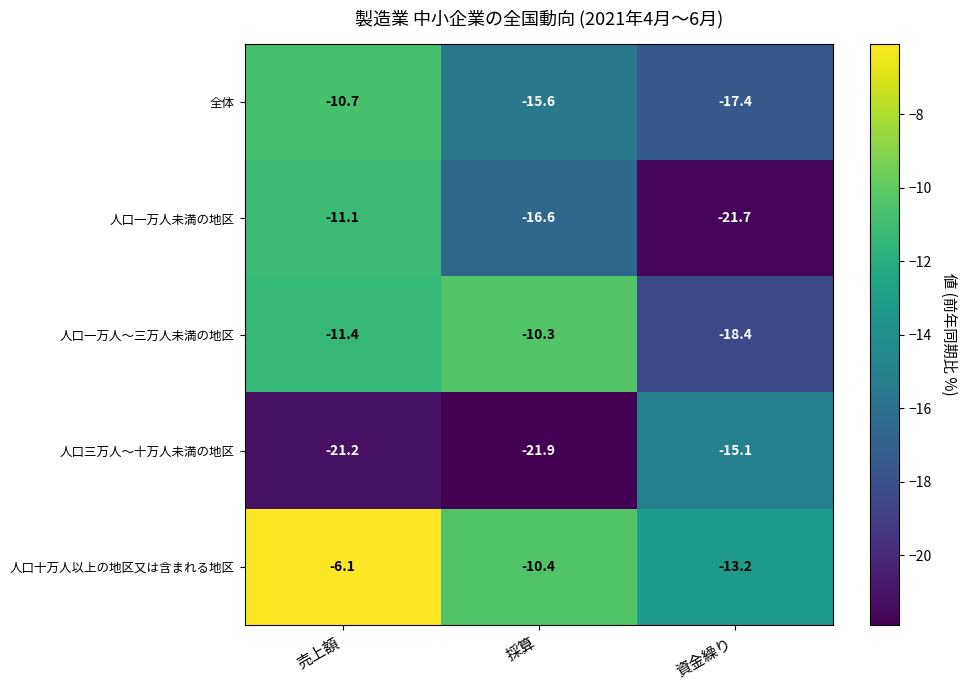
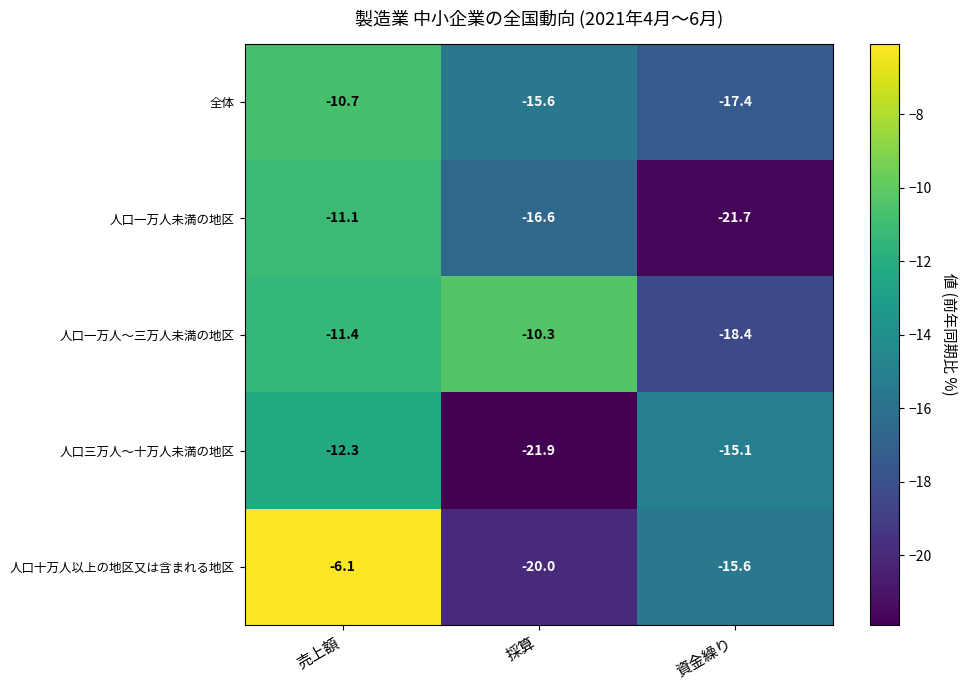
人口三万人～十万人未満の地区, 売上額: -21.2 -> -12.3
人口十万人以上の地区又は含まれる地区, 採算: -10.4 -> -20.0
人口十万人以上の地区又は含まれる地区, 資金繰り: -13.2 -> -15.6
